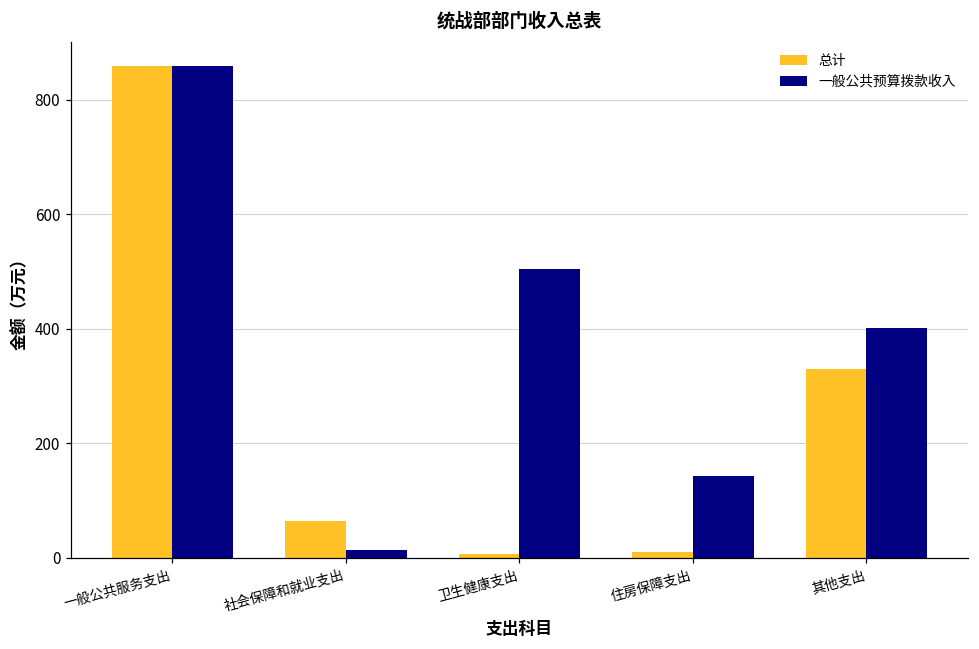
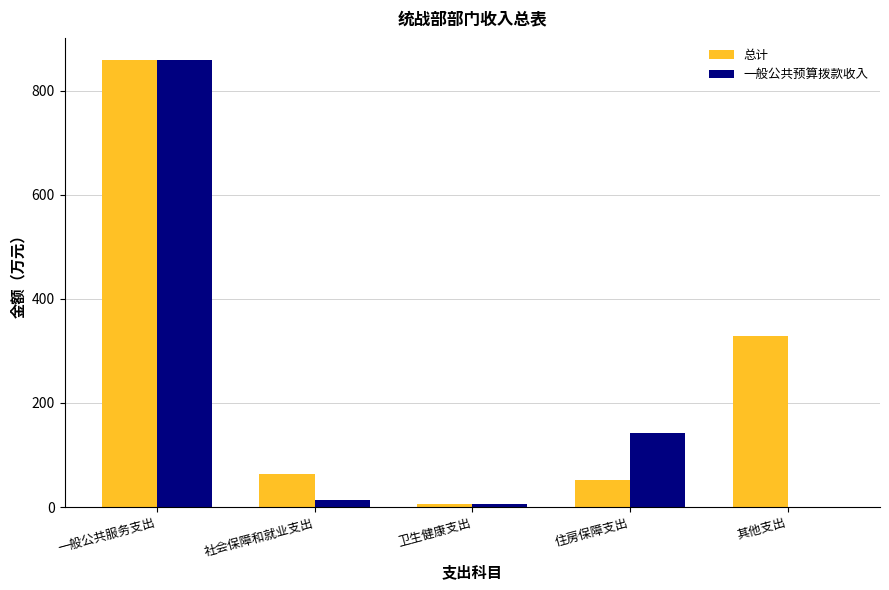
一般公共预算拨款收入, 卫生健康支出: 500 -> 10
总计, 住房保障支出: 10 -> 50
一般公共预算拨款收入, 其他支出: 400 -> 0
